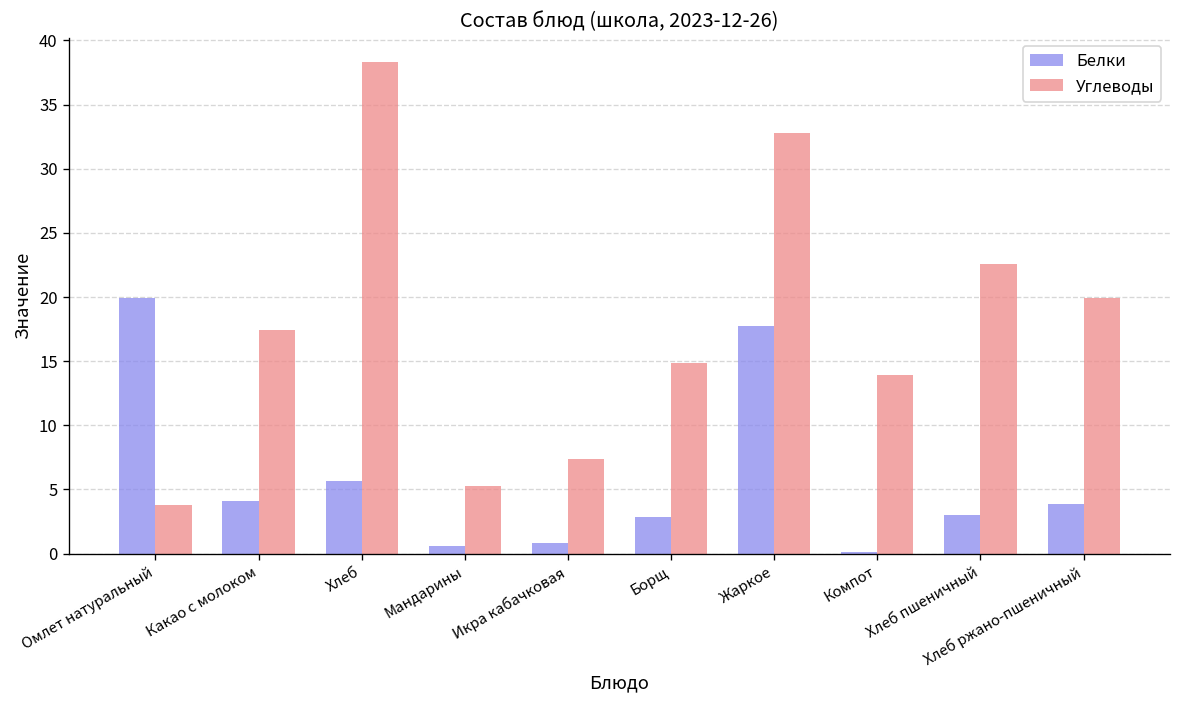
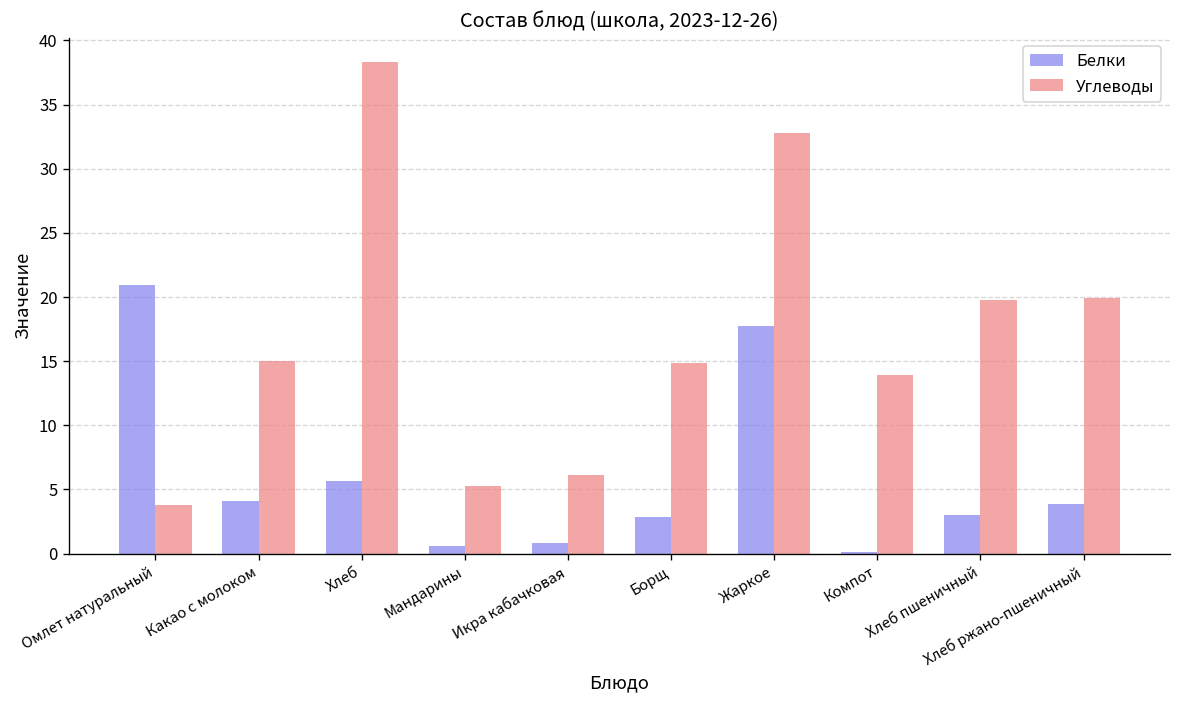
Белки, Омлет натуральный: 19.9 -> 20.9
Углеводы, Какао с молоком: 17.4 -> 15.0
Углеводы, Икра кабачковая: 7.4 -> 6.1
Углеводы, Хлеб пшеничный: 22.6 -> 19.8
